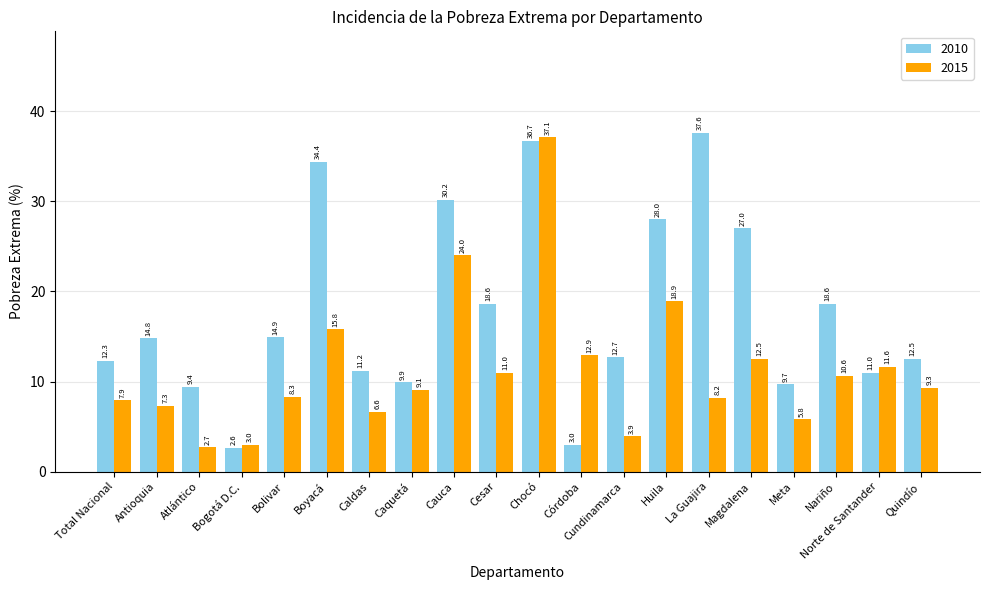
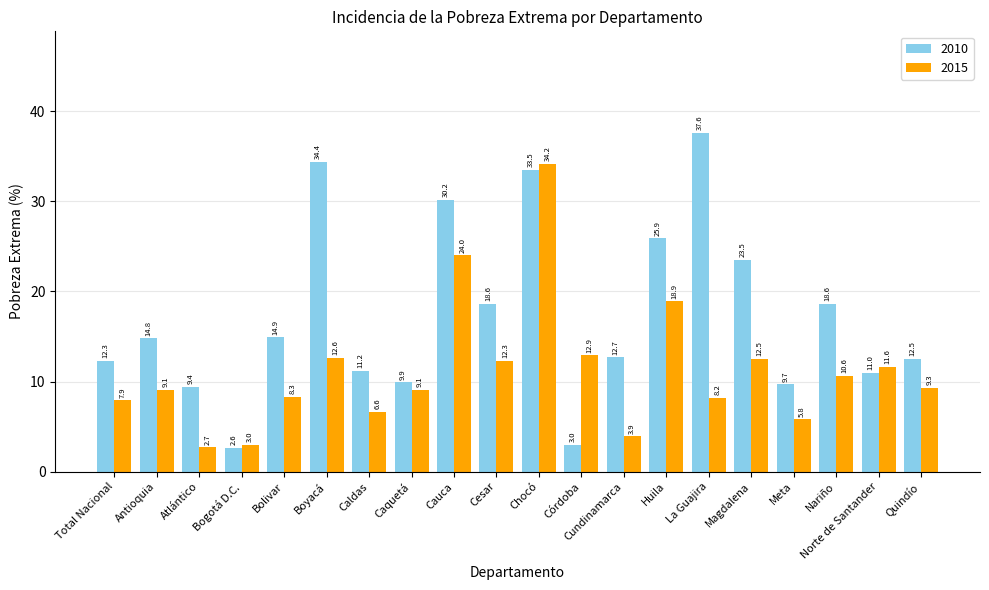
2015, Antioquia: 7.3 -> 9.1
2015, Boyacá: 15.8 -> 12.6
2015, Cesar: 11.0 -> 12.3
2010, Chocó: 36.7 -> 33.5
2015, Chocó: 37.1 -> 34.2
2010, Huila: 28.0 -> 25.9
2010, Magdalena: 27.0 -> 23.5
